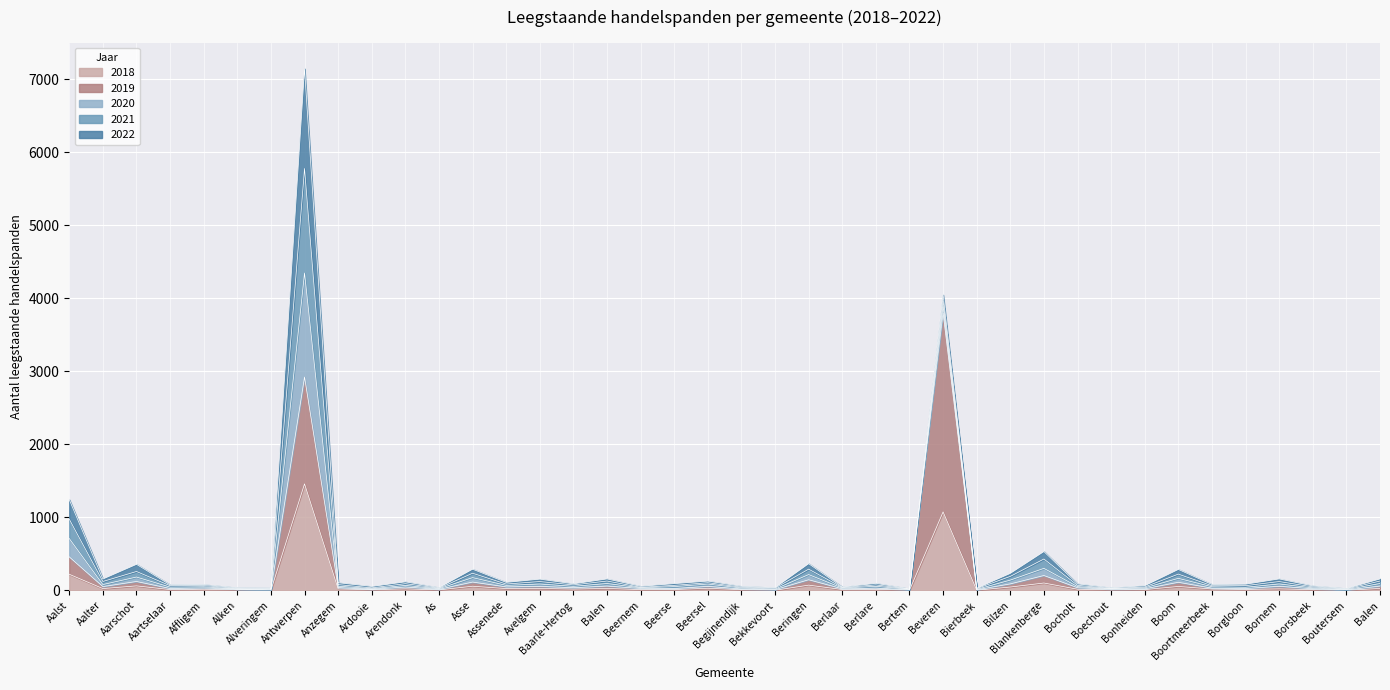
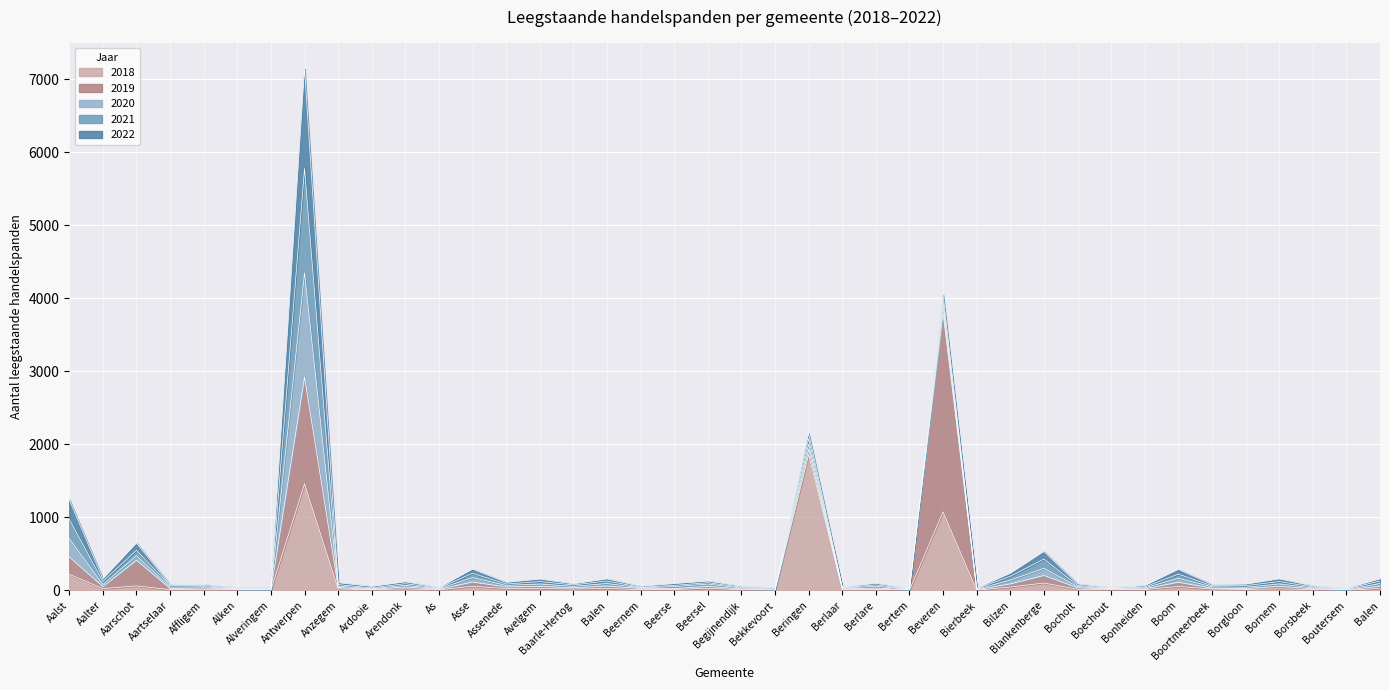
2019, Aarschot: 100 -> 400
2018, Beringen: 100 -> 1900
